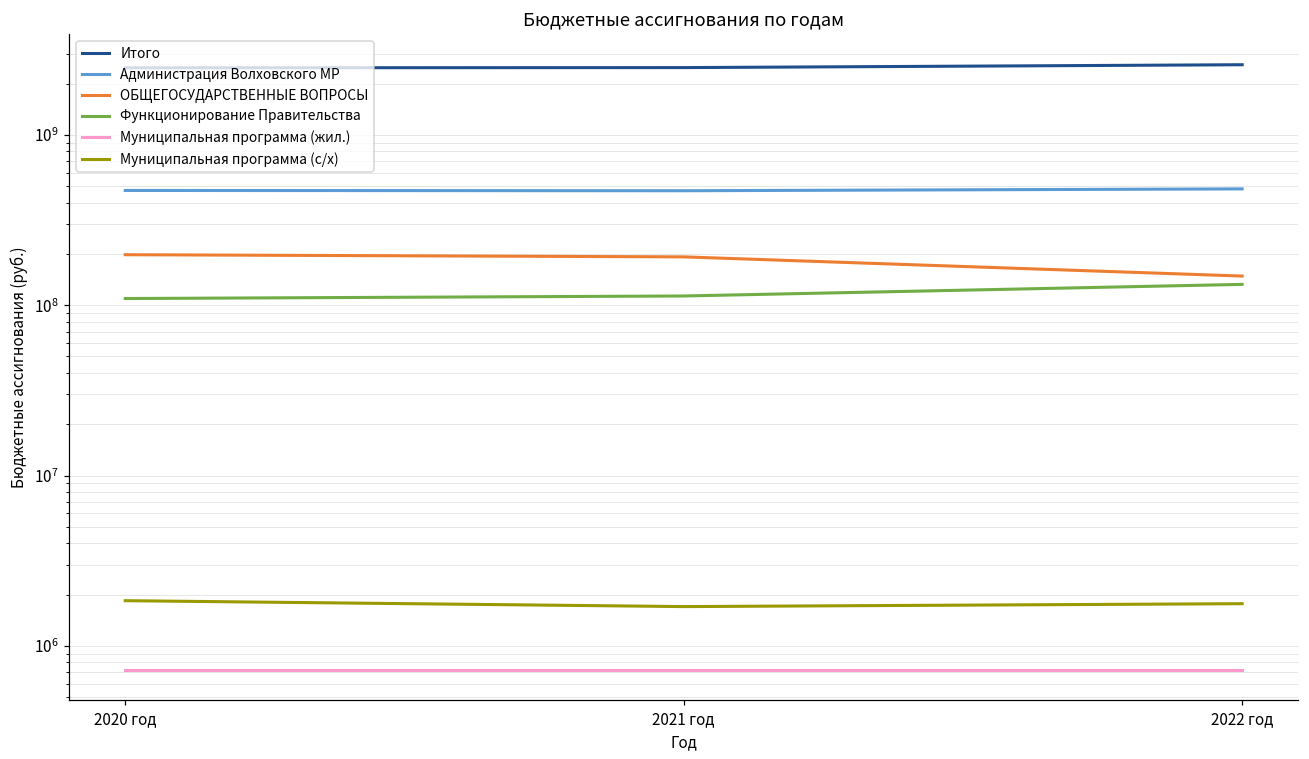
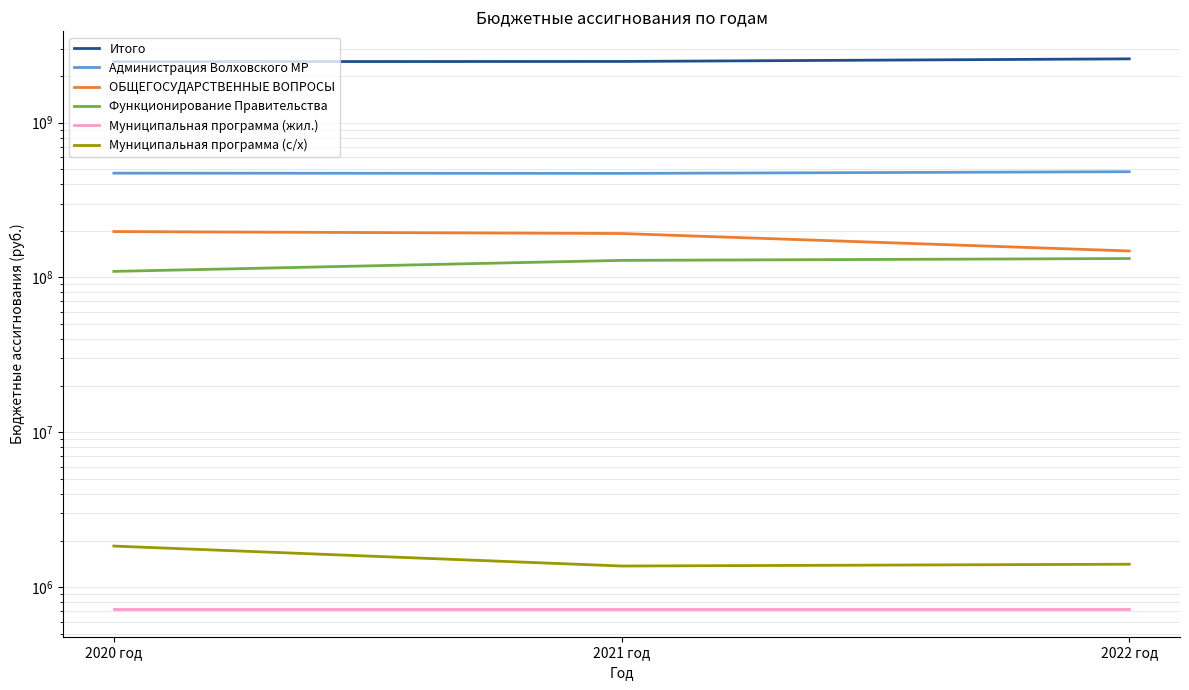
Функционирование Правительства, 2021 год: 110000000 -> 130000000
Муниципальная программа (с/х), 2021 год: 1700000 -> 1400000
Муниципальная программа (с/х), 2022 год: 1800000 -> 1400000
